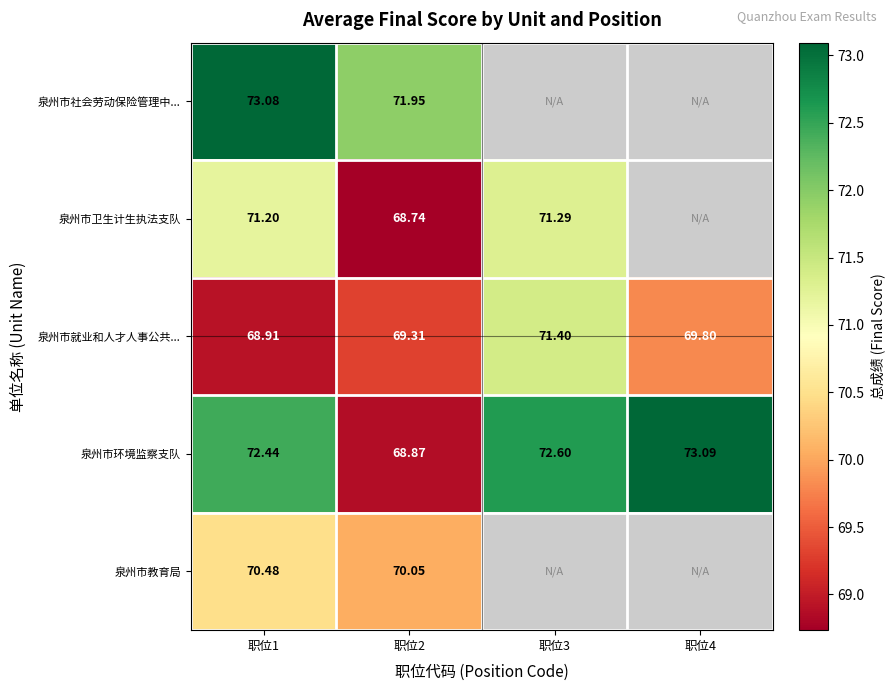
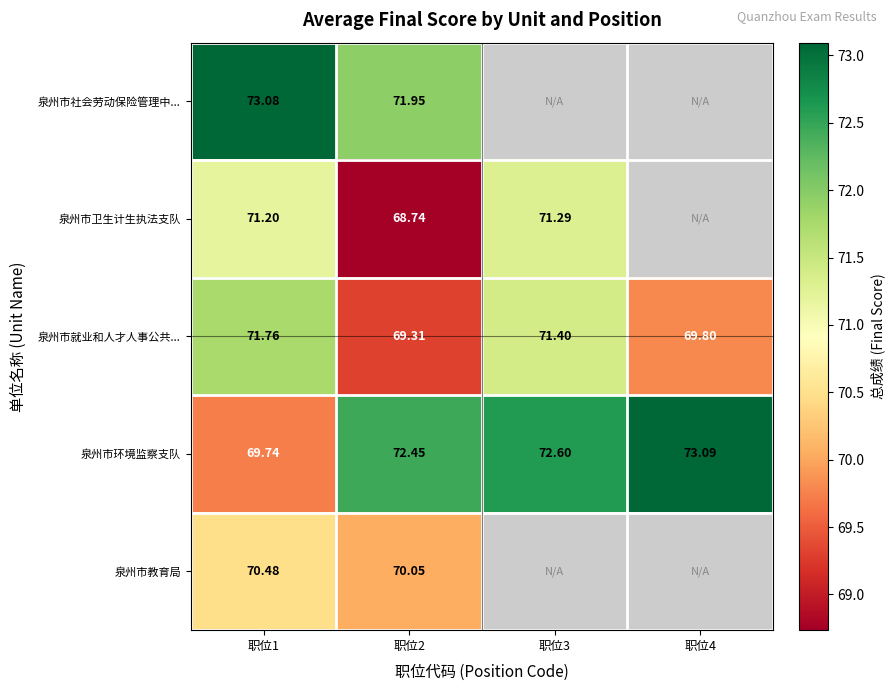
泉州市就业和人才人事公共..., 职位1: 68.91 -> 71.76
泉州市环境监察支队, 职位1: 72.44 -> 69.74
泉州市环境监察支队, 职位2: 68.87 -> 72.45
